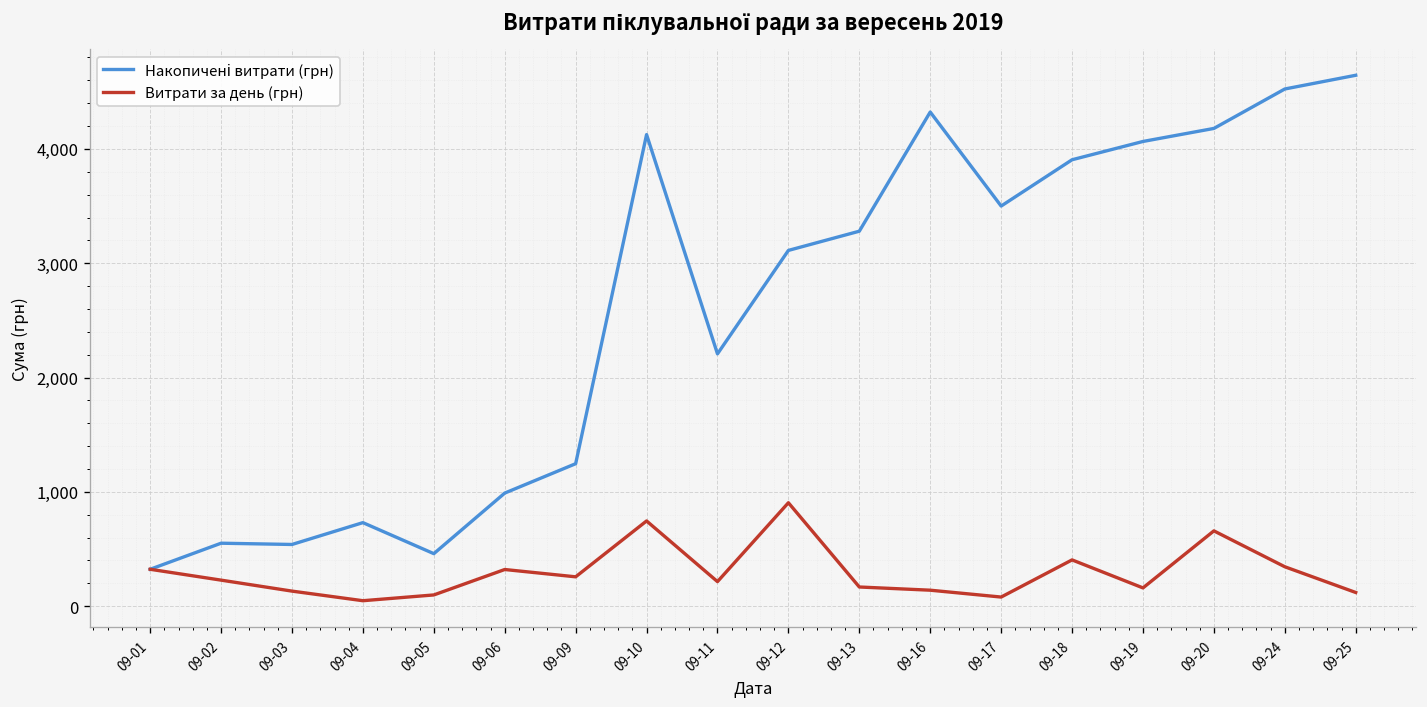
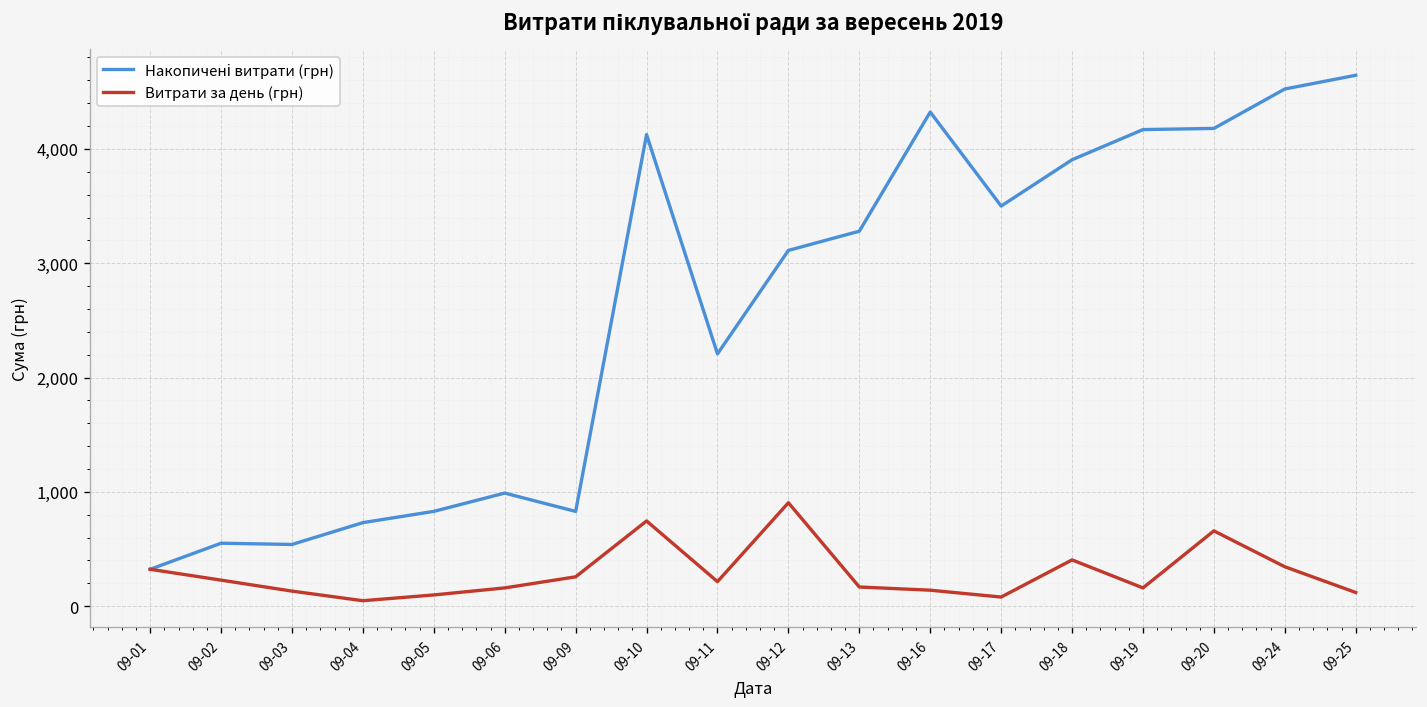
Накопичені витрати (грн), 09-05: 500 -> 800
Витрати за день (грн), 09-06: 300 -> 200
Накопичені витрати (грн), 09-09: 1,200 -> 800
Накопичені витрати (грн), 09-19: 4,100 -> 4,200
